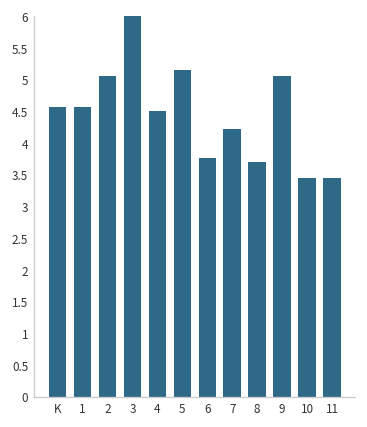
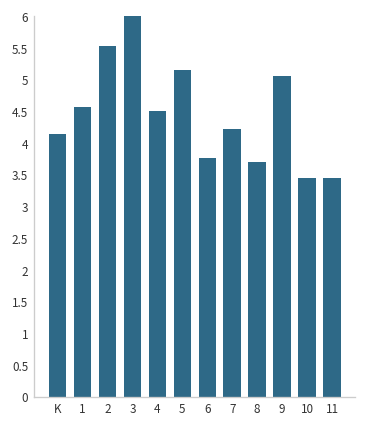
K: 4.6 -> 4.1
2: 5.1 -> 5.5
